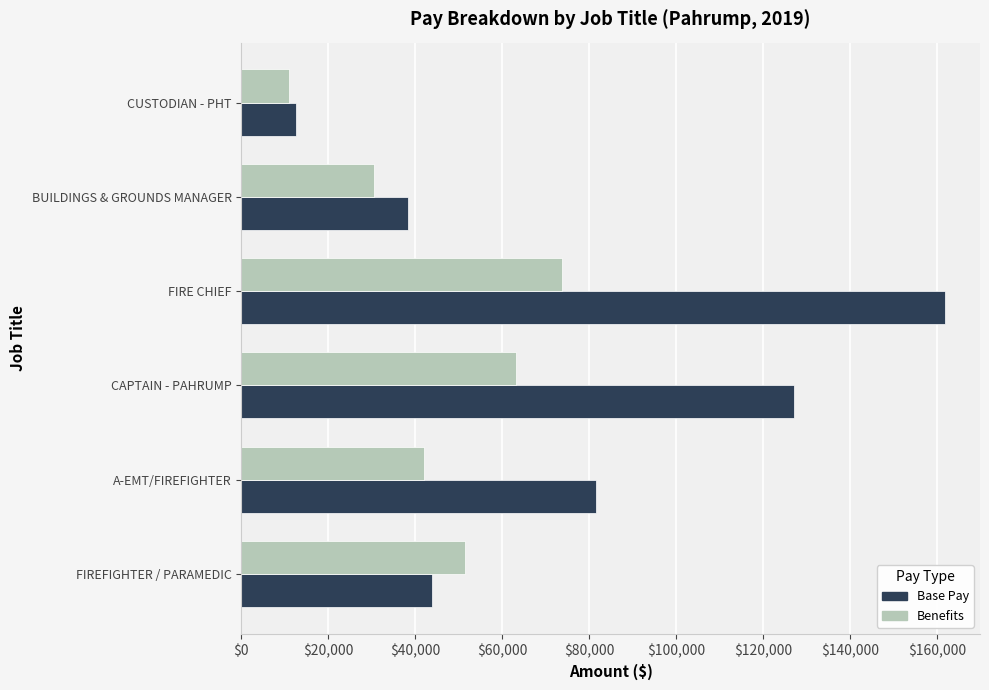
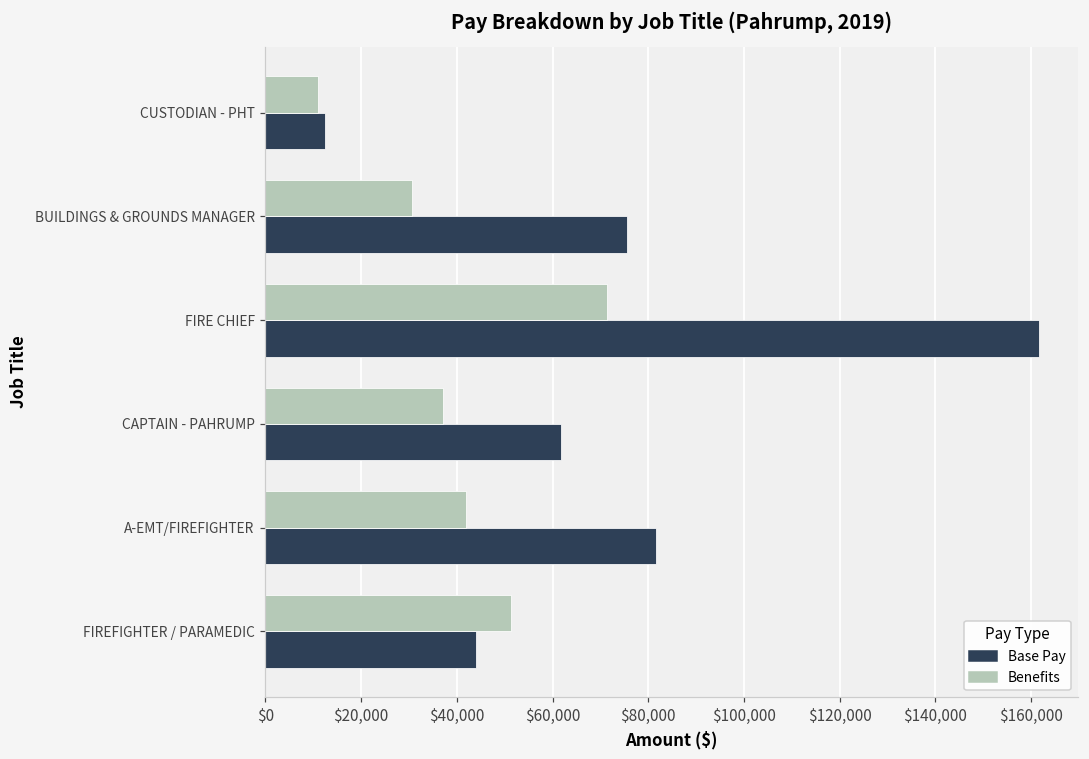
Base Pay, BUILDINGS & GROUNDS MANAGER: $38,000 -> $75,000
Benefits, FIRE CHIEF: $74,000 -> $71,000
Benefits, CAPTAIN - PAHRUMP: $63,000 -> $37,000
Base Pay, CAPTAIN - PAHRUMP: $127,000 -> $62,000
